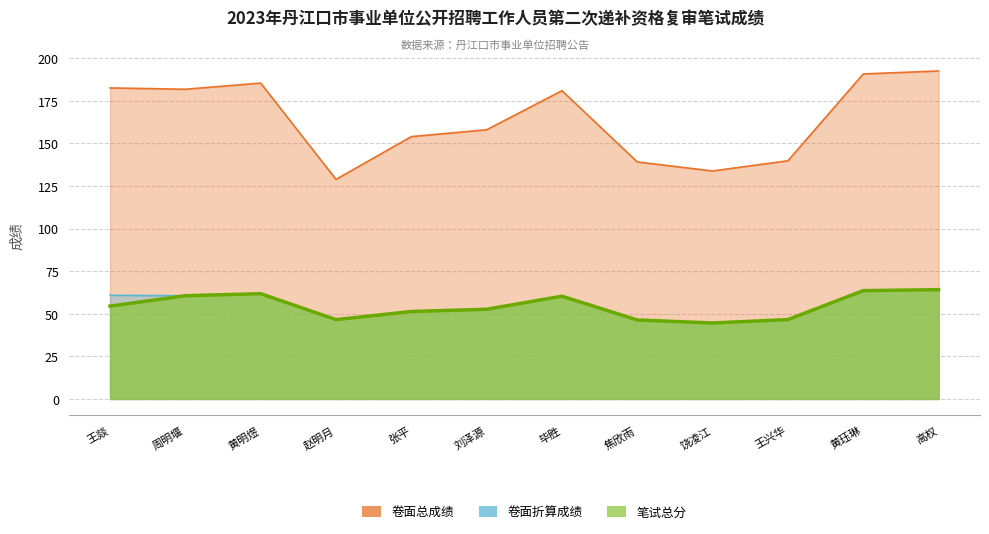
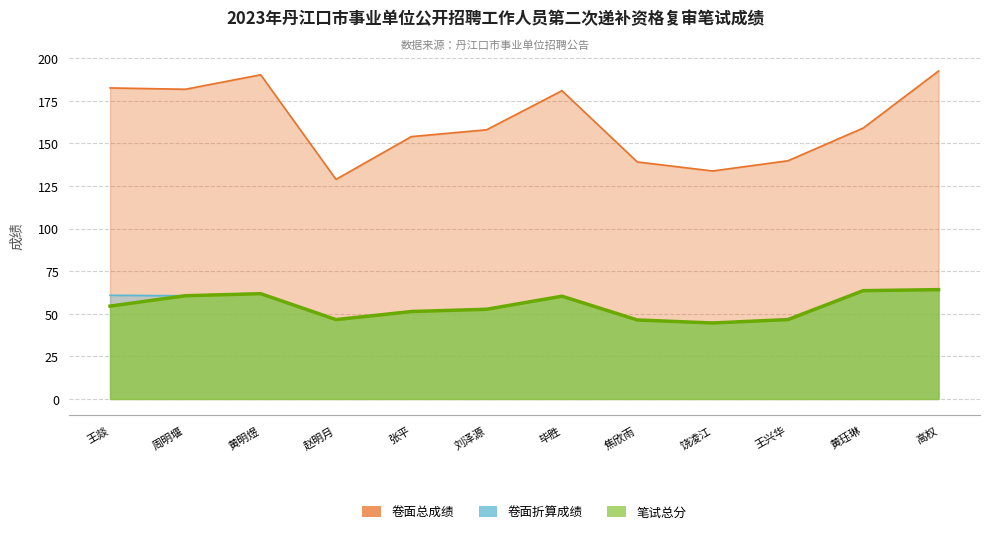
卷面总成绩, 黄明煜: 185 -> 190
卷面总成绩, 黄珏琳: 191 -> 159
